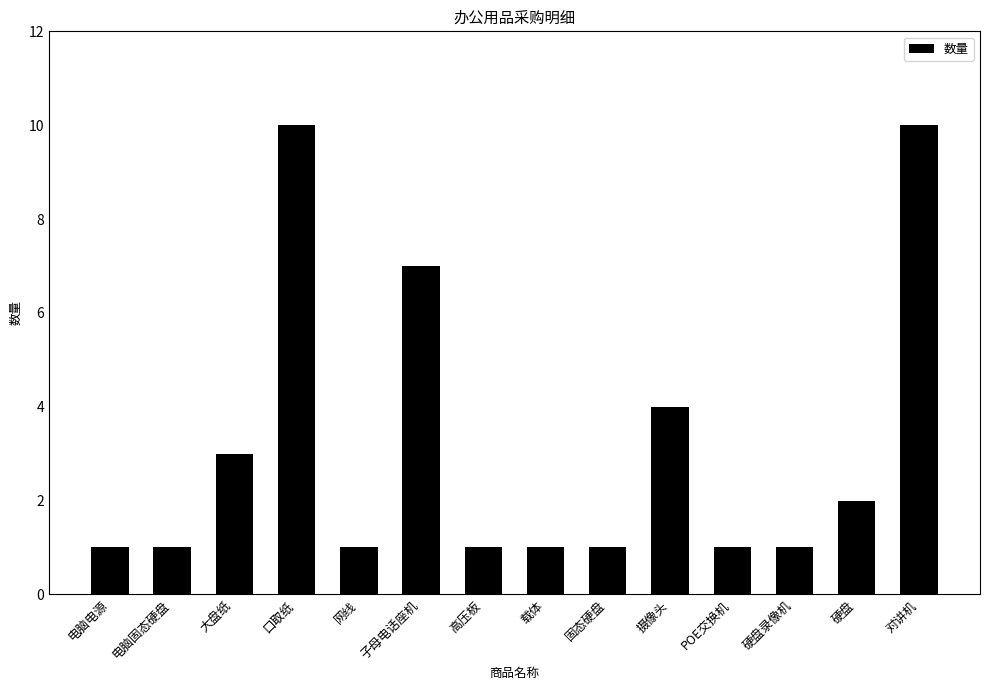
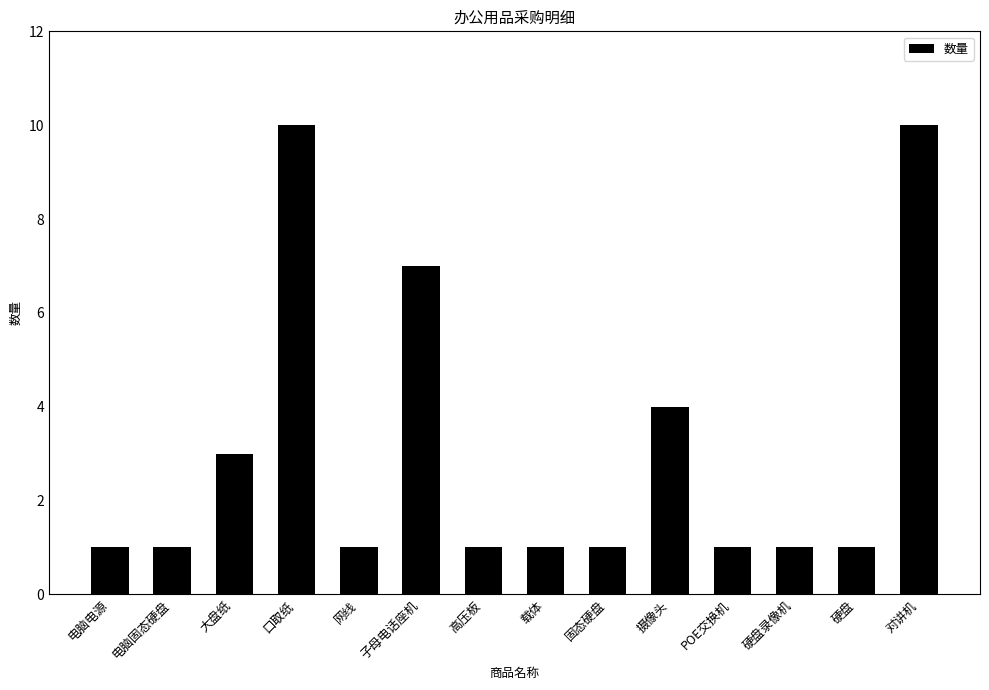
硬盘: 2 -> 1
